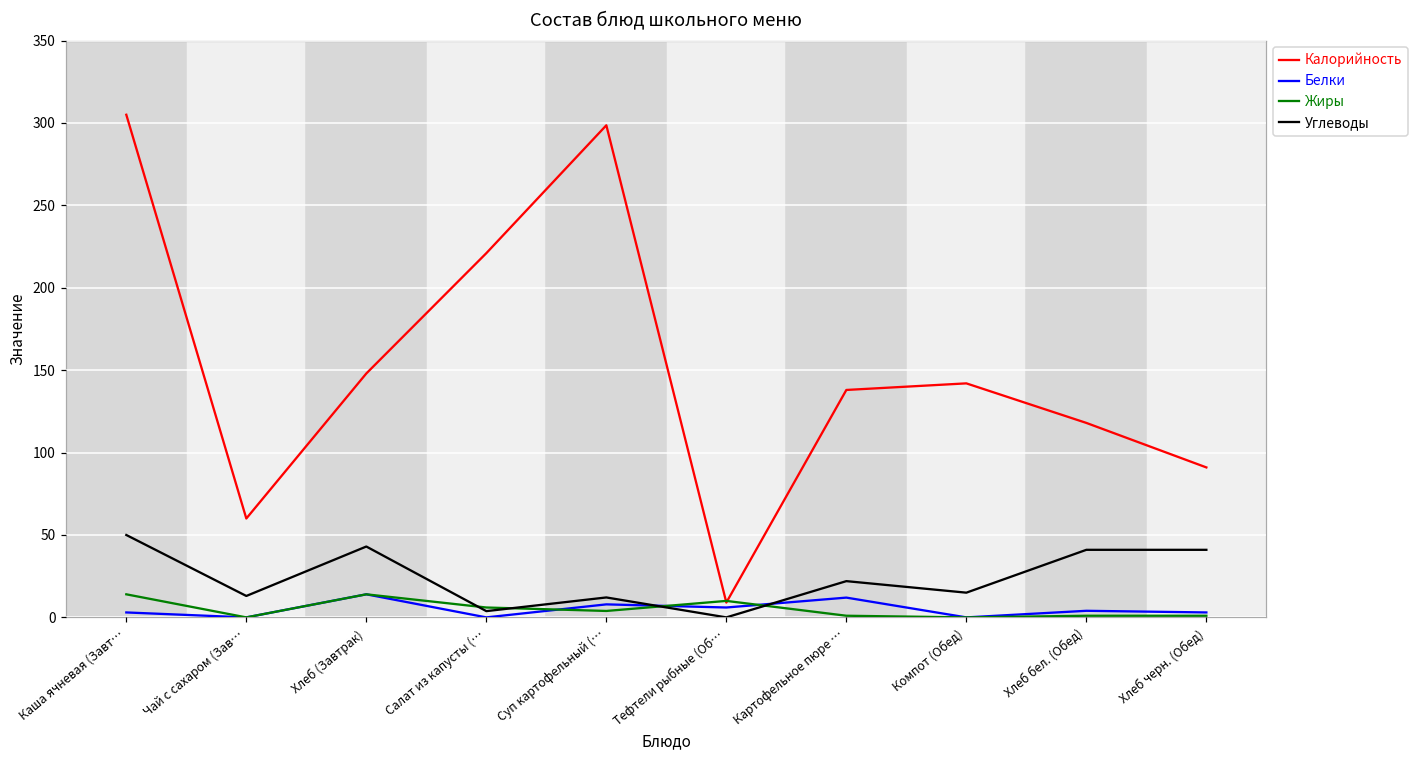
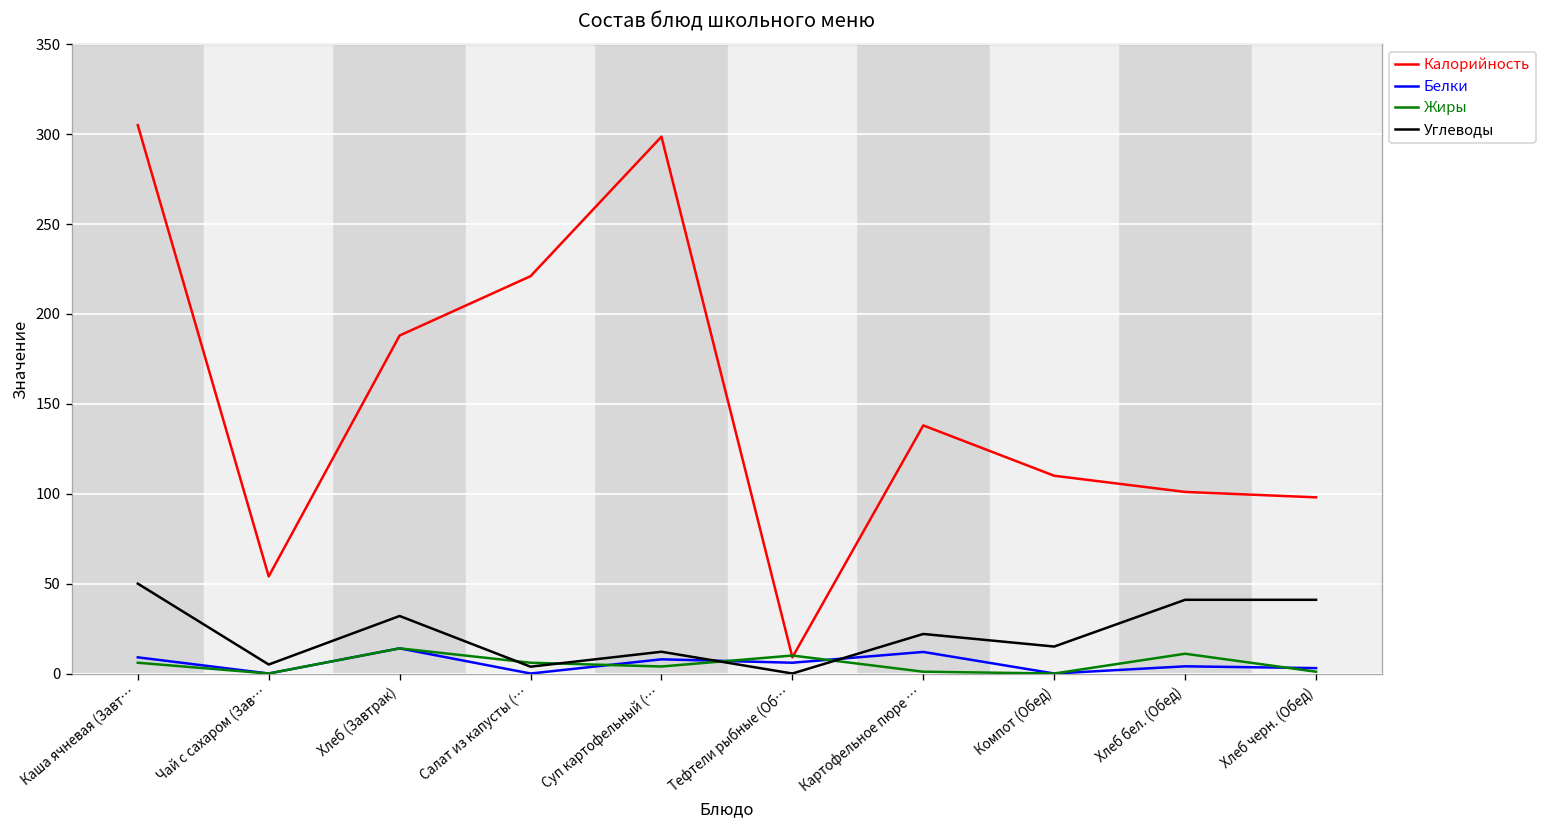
Белки, Каша ячневая (Завт…: 3 -> 9
Жиры, Каша ячневая (Завт…: 14 -> 6
Калорийность, Чай с сахаром (Зав…: 60 -> 54
Углеводы, Чай с сахаром (Зав…: 13 -> 5
Калорийность, Хлеб (Завтрак): 148 -> 188
Углеводы, Хлеб (Завтрак): 43 -> 32
Калорийность, Компот (Обед): 142 -> 110
Калорийность, Хлеб бел. (Обед): 118 -> 101
Жиры, Хлеб бел. (Обед): 1 -> 11
Калорийность, Хлеб черн. (Обед): 91 -> 98
